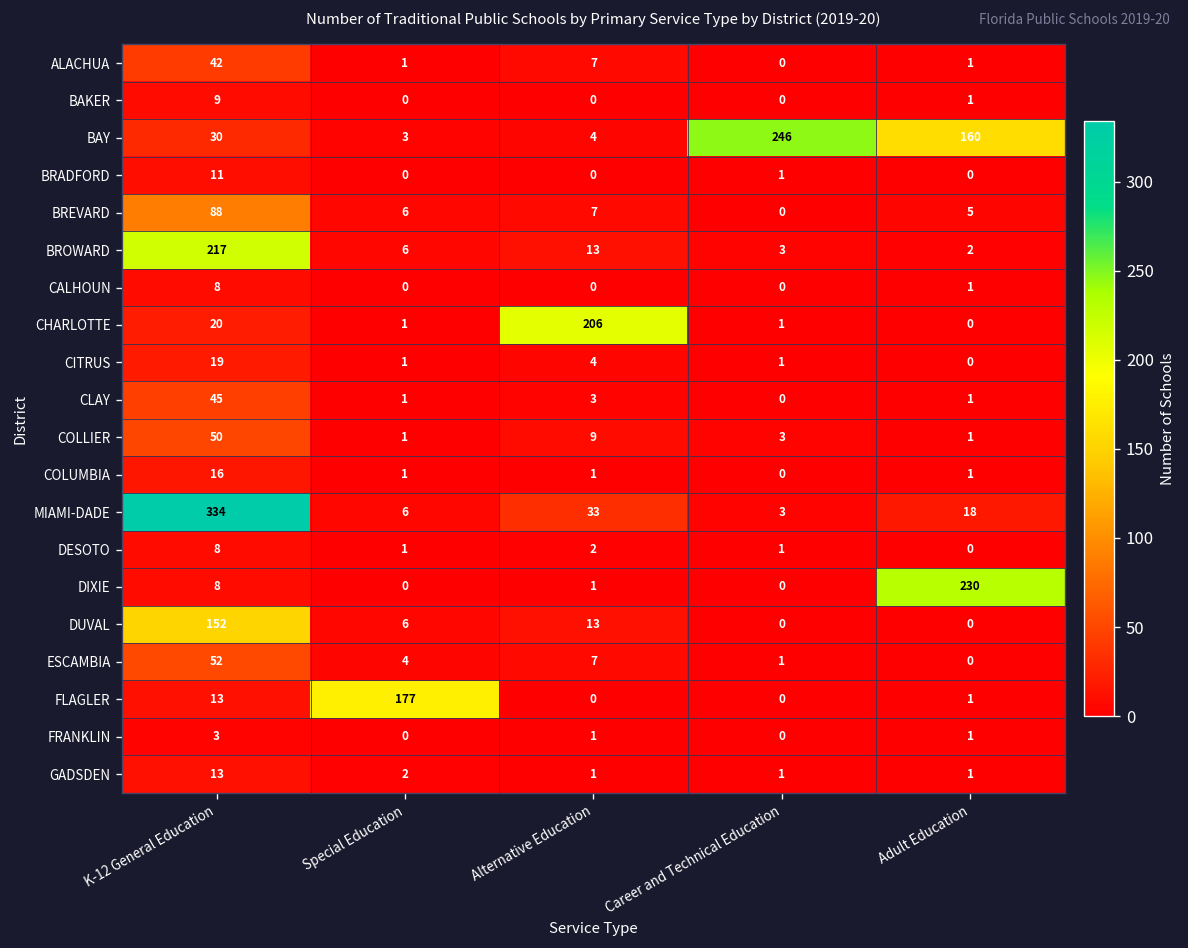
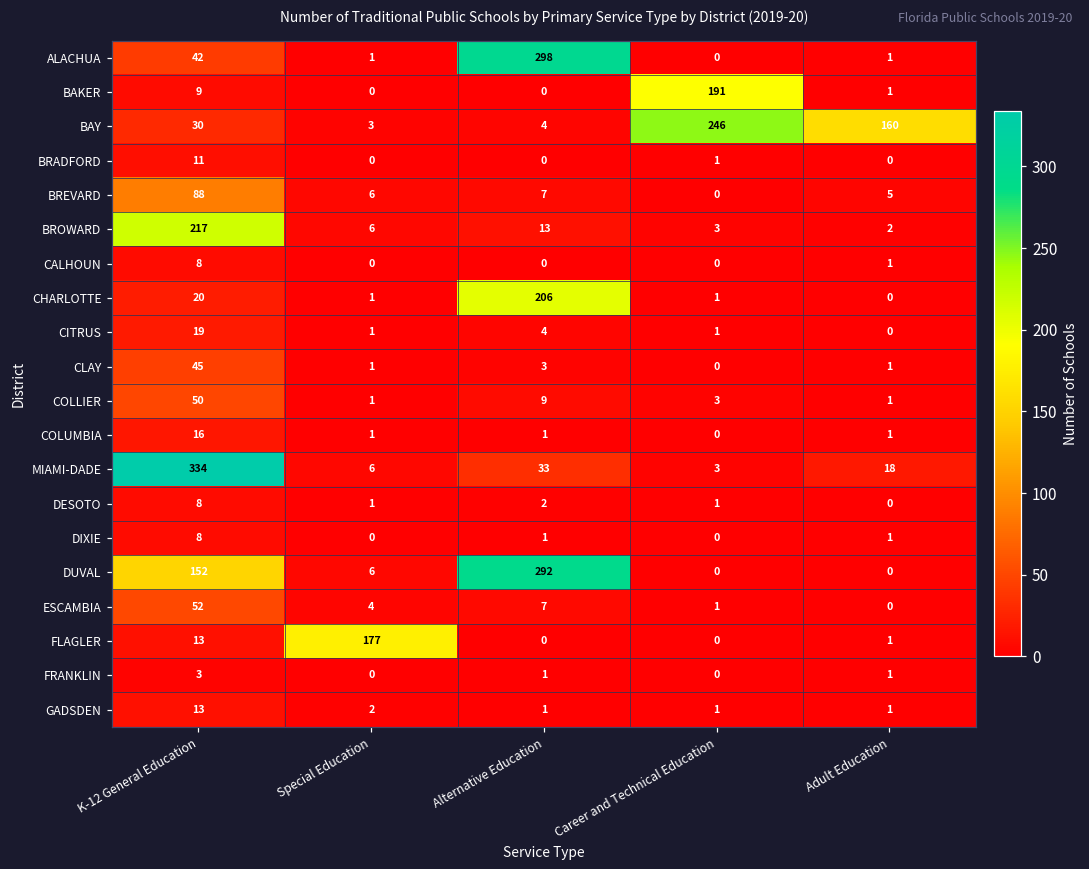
ALACHUA, Alternative Education: 7 -> 298
BAKER, Career and Technical Education: 0 -> 191
DIXIE, Adult Education: 230 -> 1
DUVAL, Alternative Education: 13 -> 292
